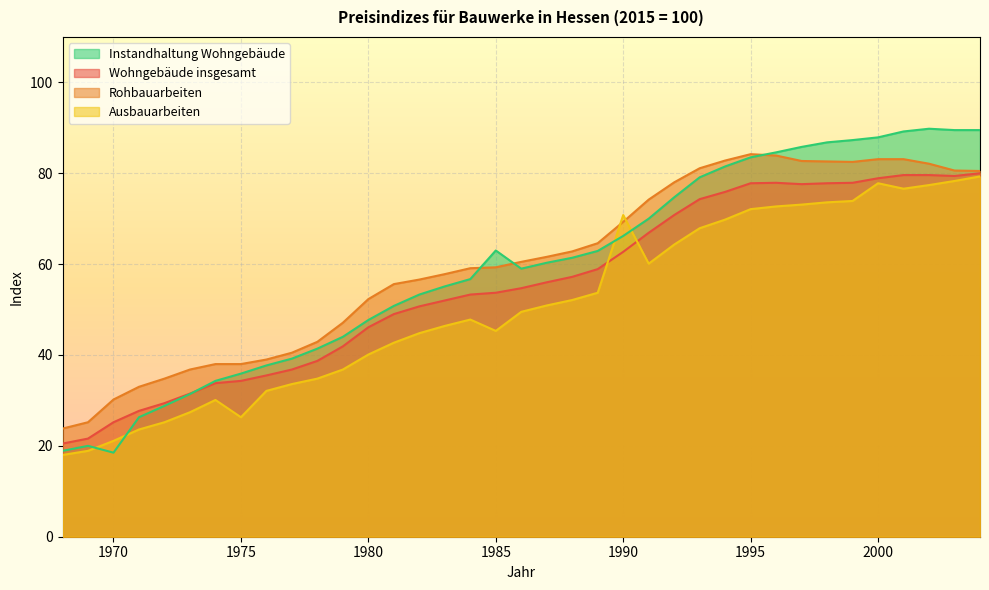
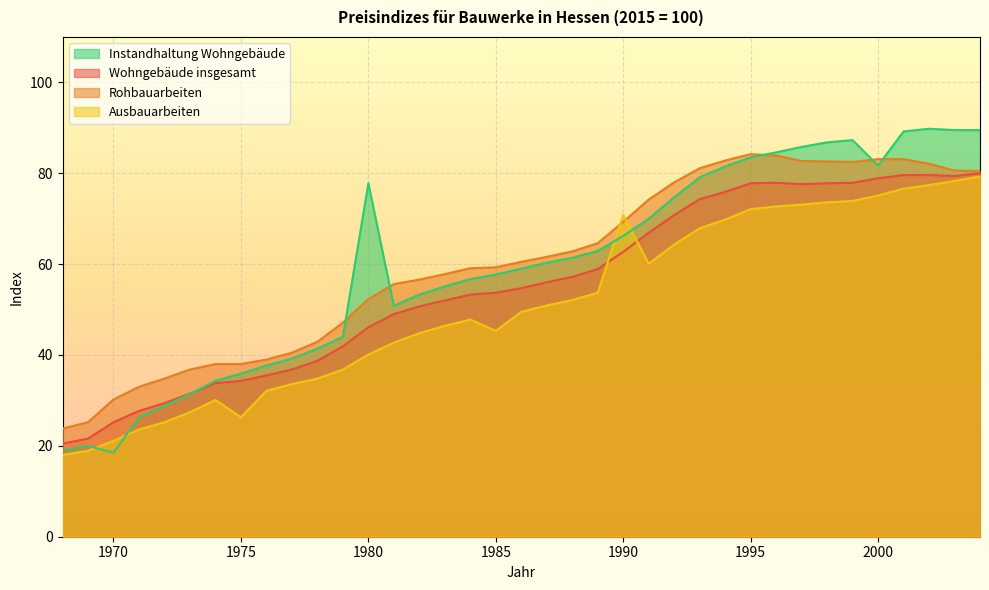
Instandhaltung Wohngebäude, 1980: 48 -> 78
Instandhaltung Wohngebäude, 1985: 63 -> 58
Instandhaltung Wohngebäude, 2000: 88 -> 82
Ausbauarbeiten, 2000: 78 -> 75
